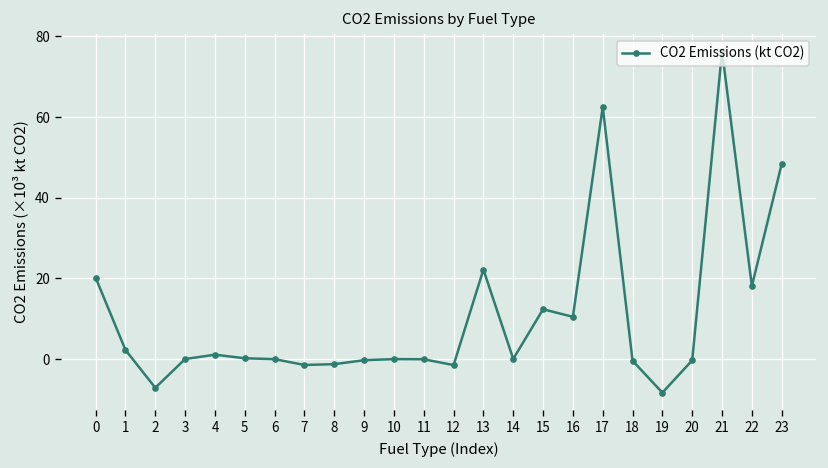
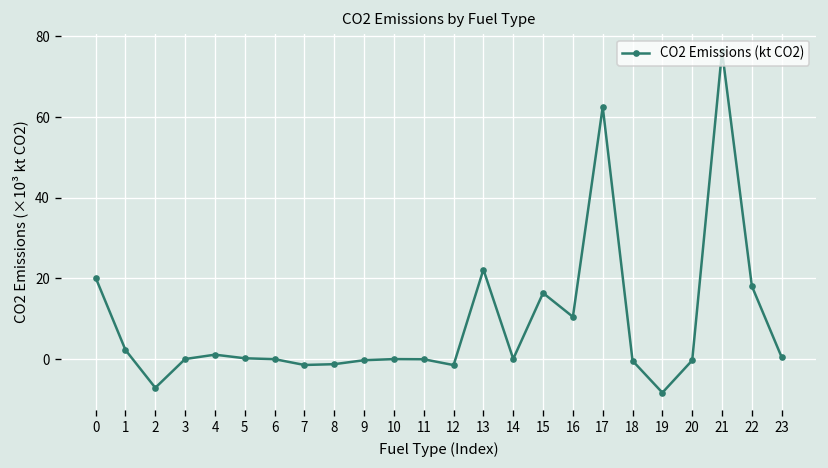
15: 12 -> 16
23: 48 -> 0
